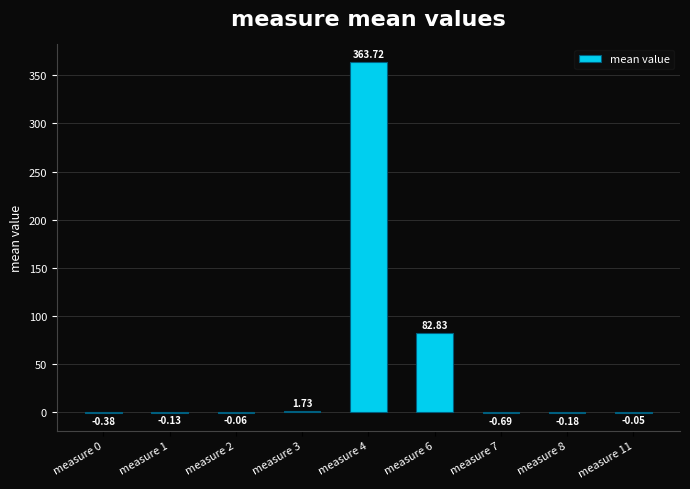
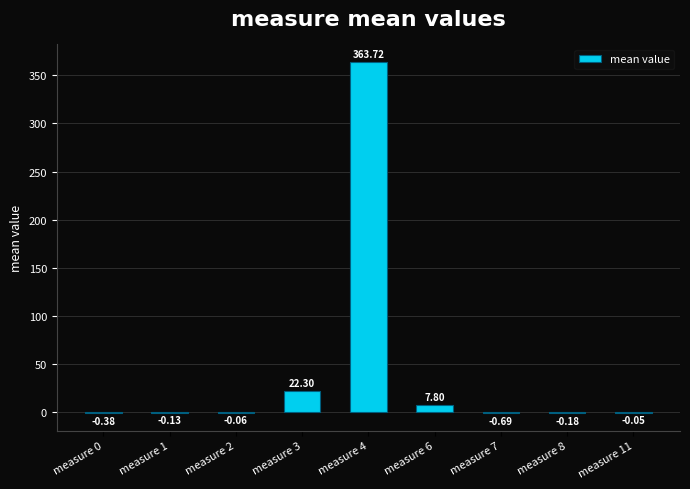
measure 3: 1.73 -> 22.30
measure 6: 82.83 -> 7.80
